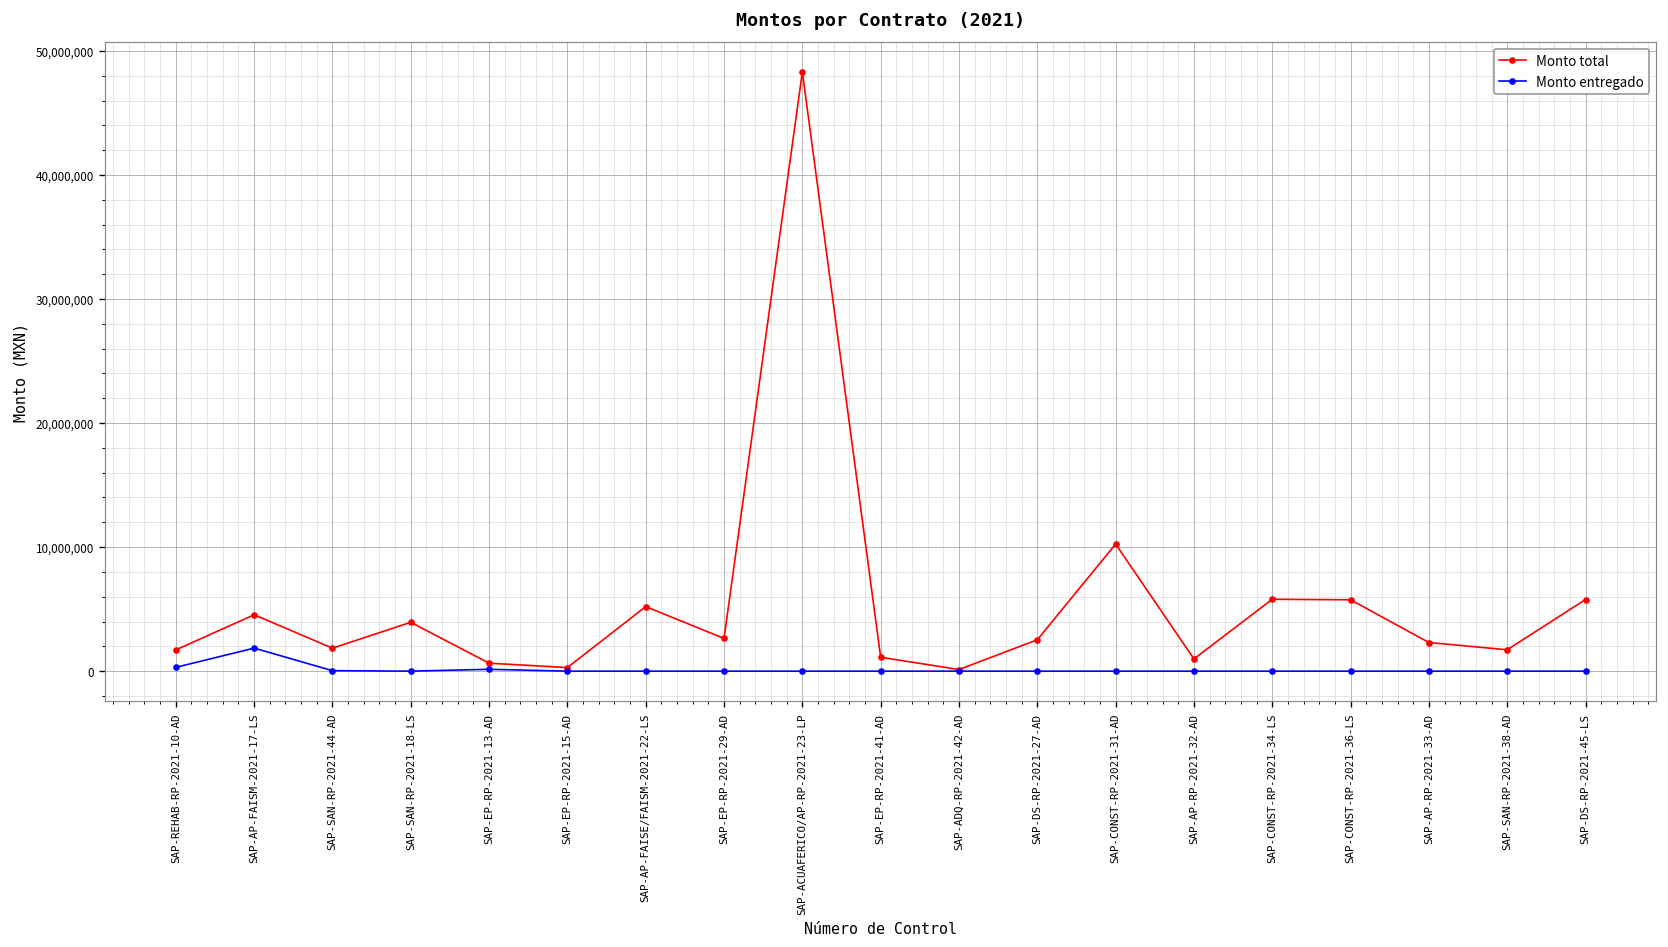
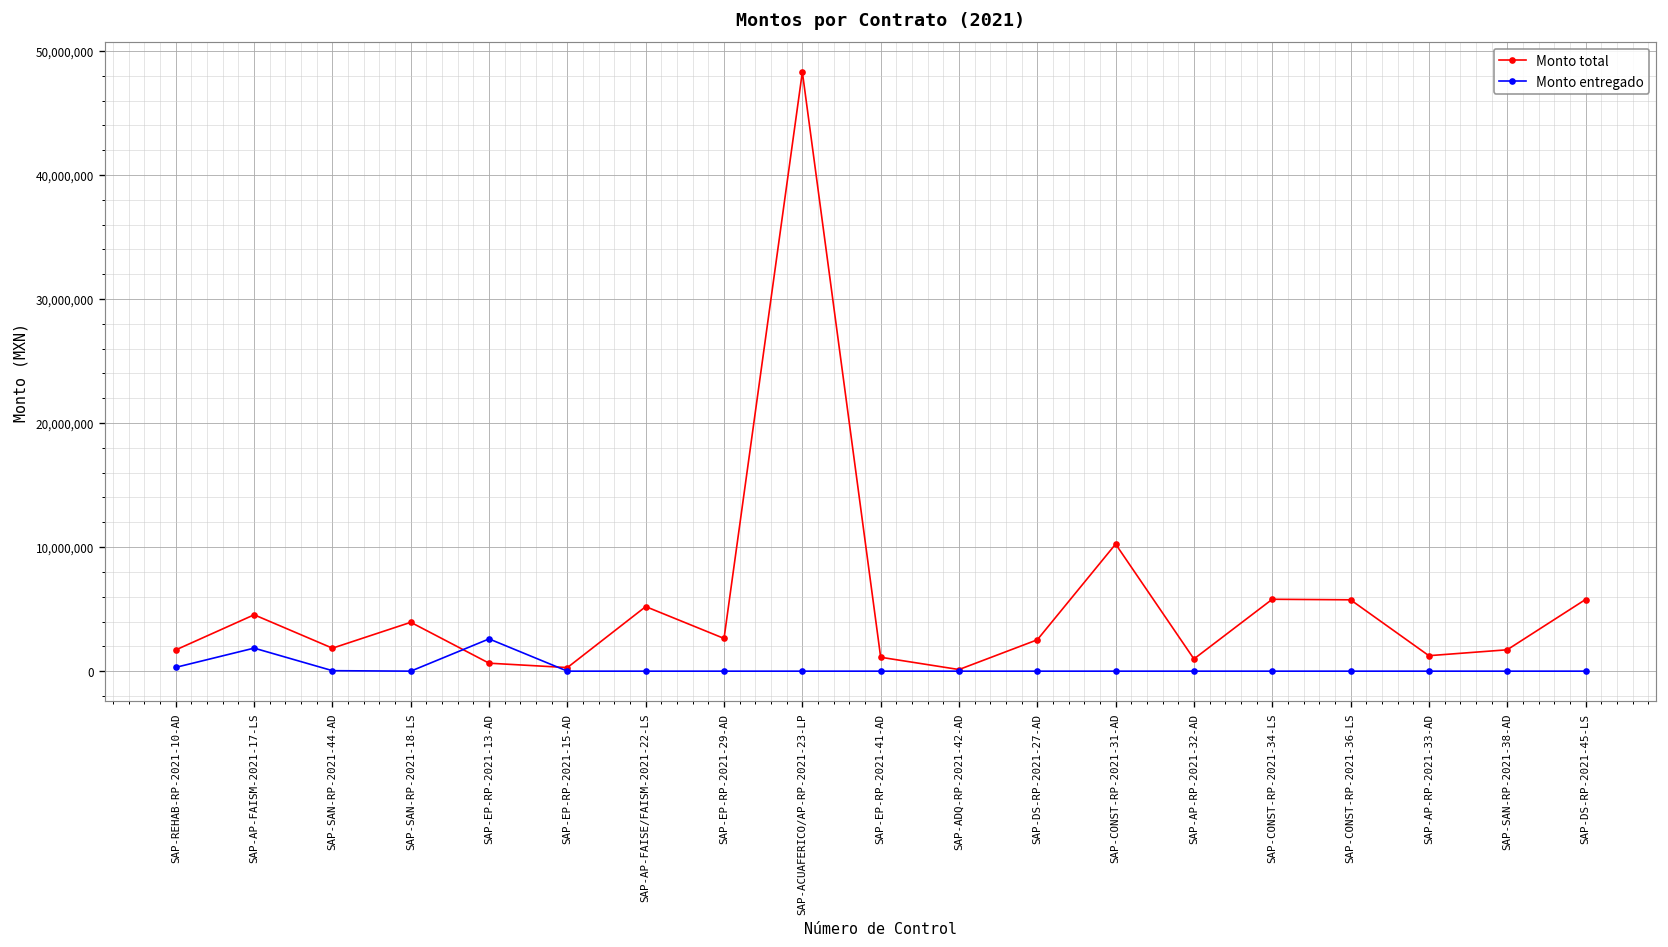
Monto entregado, SAP-EP-RP-2021-13-AD: 100,000 -> 2,600,000
Monto total, SAP-AP-RP-2021-33-AD: 2,300,000 -> 1,200,000
